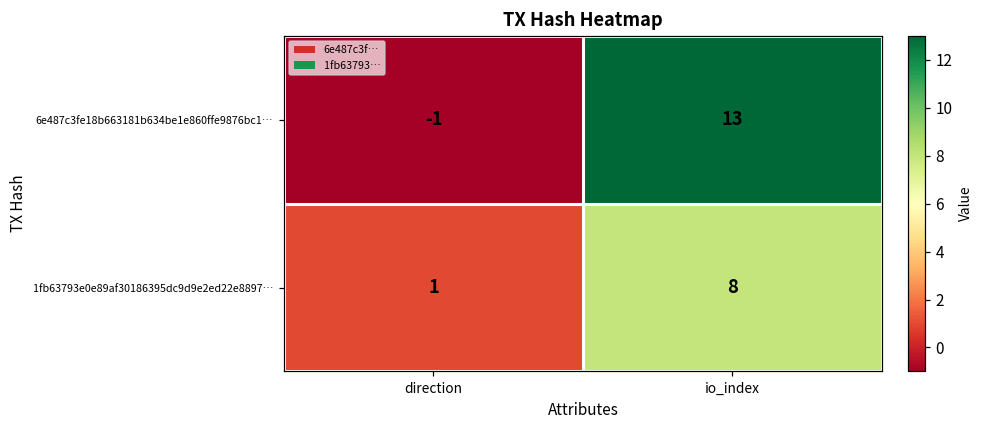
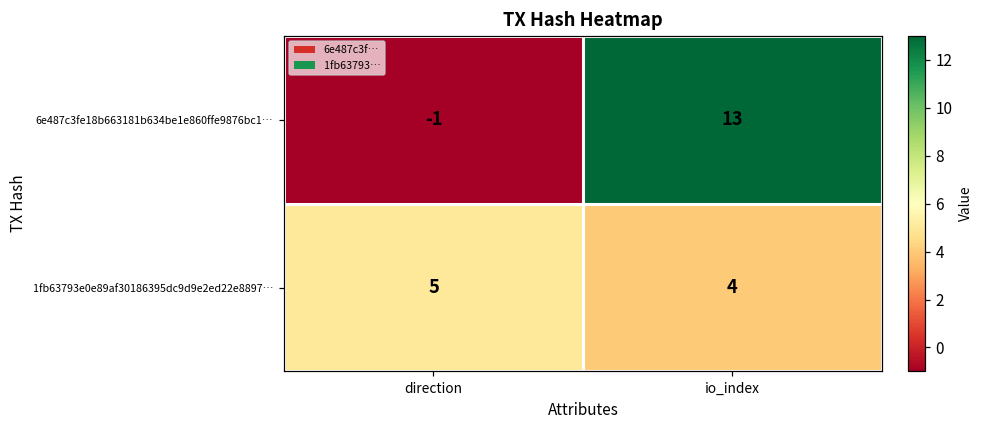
1fb63793e0e89af30186395dc9d9e2ed22e8897…, direction: 1 -> 5
1fb63793e0e89af30186395dc9d9e2ed22e8897…, io_index: 8 -> 4
